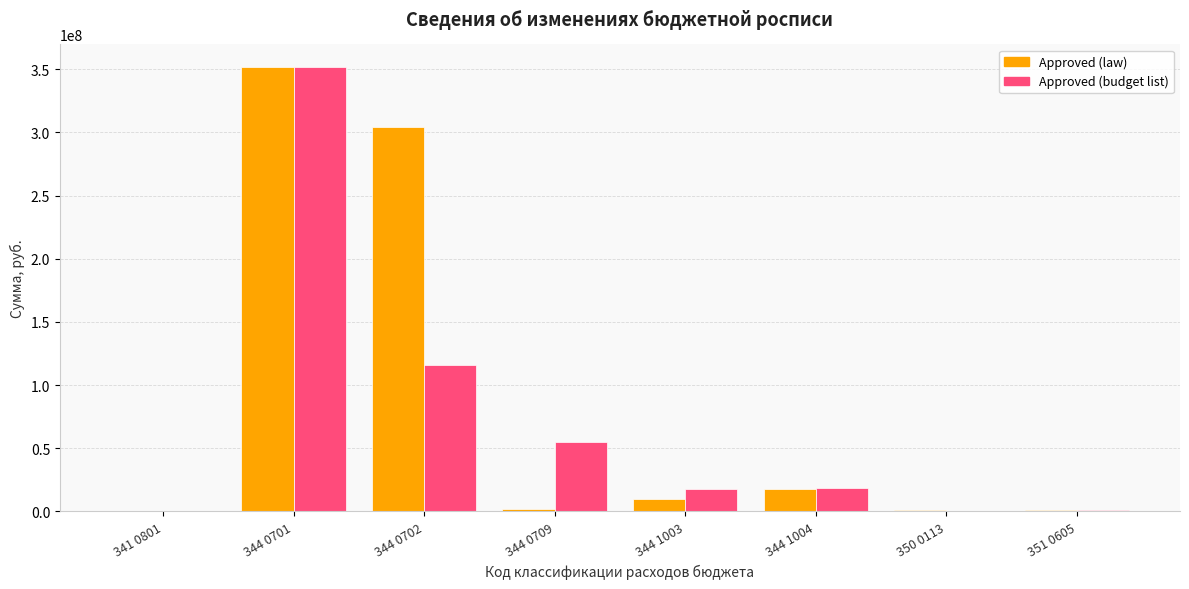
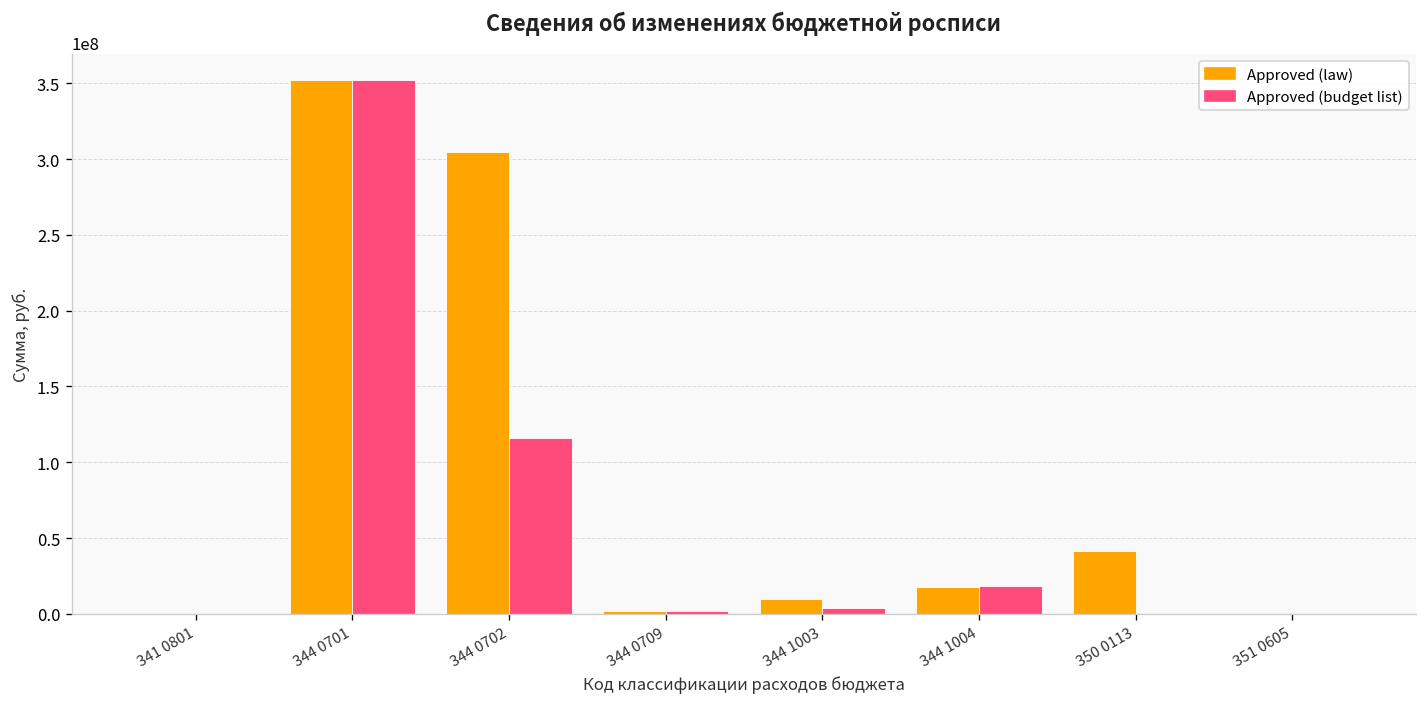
Approved (budget list), 344 0709: 55000000 -> 2000000
Approved (budget list), 344 1003: 18000000 -> 4000000
Approved (law), 350 0113: 1000000 -> 42000000
